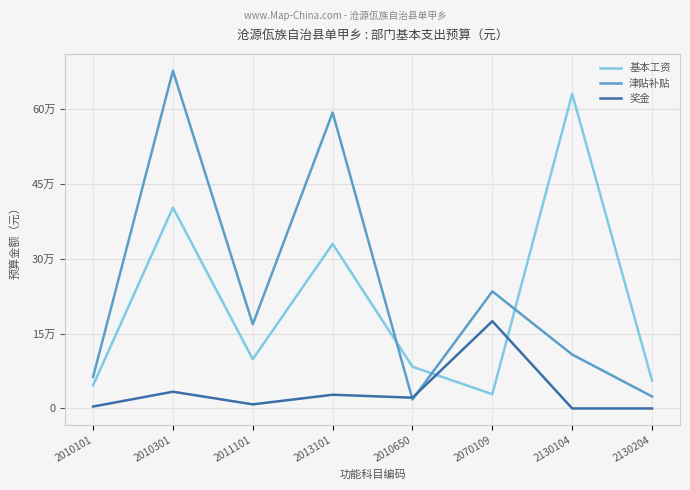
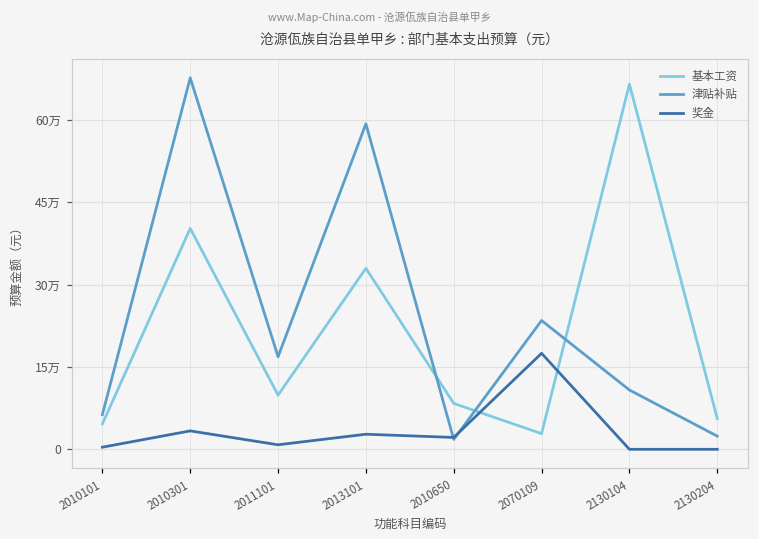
基本工资, 2130104: 63万 -> 67万
